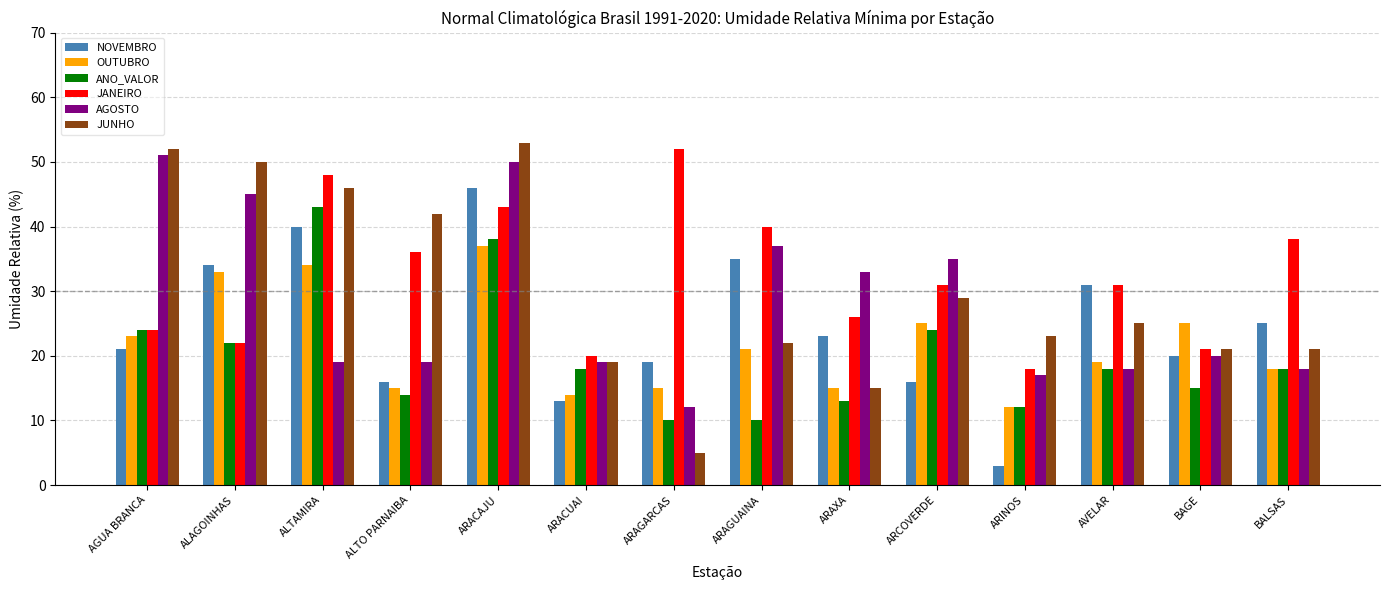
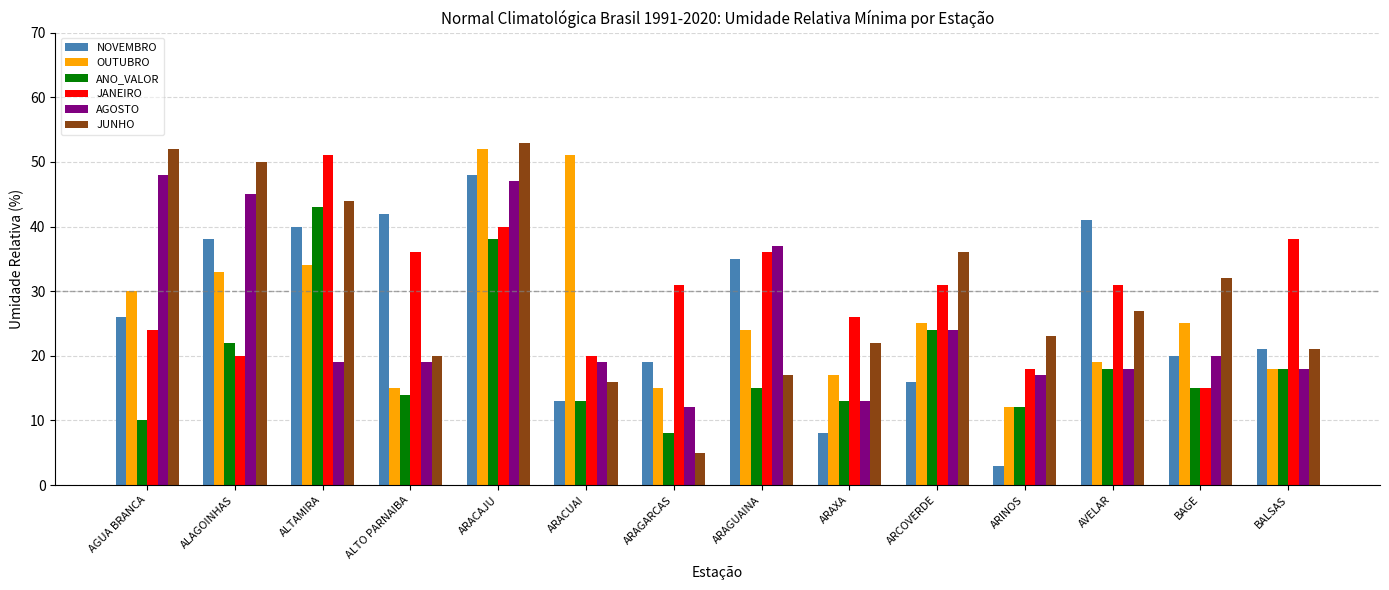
NOVEMBRO, AGUA BRANCA: 21 -> 26
OUTUBRO, AGUA BRANCA: 23 -> 30
ANO_VALOR, AGUA BRANCA: 24 -> 10
AGOSTO, AGUA BRANCA: 51 -> 48
NOVEMBRO, ALAGOINHAS: 34 -> 38
JANEIRO, ALAGOINHAS: 22 -> 20
JANEIRO, ALTAMIRA: 48 -> 51
JUNHO, ALTAMIRA: 46 -> 44
NOVEMBRO, ALTO PARNAIBA: 16 -> 42
JUNHO, ALTO PARNAIBA: 42 -> 20
NOVEMBRO, ARACAJU: 46 -> 48
OUTUBRO, ARACAJU: 37 -> 52
JANEIRO, ARACAJU: 43 -> 40
AGOSTO, ARACAJU: 50 -> 47
OUTUBRO, ARACUAI: 14 -> 51
ANO_VALOR, ARACUAI: 18 -> 13
JUNHO, ARACUAI: 19 -> 16
ANO_VALOR, ARAGARCAS: 10 -> 8
JANEIRO, ARAGARCAS: 52 -> 31
OUTUBRO, ARAGUAINA: 21 -> 24
ANO_VALOR, ARAGUAINA: 10 -> 15
JANEIRO, ARAGUAINA: 40 -> 36
JUNHO, ARAGUAINA: 22 -> 17
NOVEMBRO, ARAXA: 23 -> 8
OUTUBRO, ARAXA: 15 -> 17
AGOSTO, ARAXA: 33 -> 13
JUNHO, ARAXA: 15 -> 22
AGOSTO, ARCOVERDE: 35 -> 24
JUNHO, ARCOVERDE: 29 -> 36
NOVEMBRO, AVELAR: 31 -> 41
JUNHO, AVELAR: 25 -> 27
JANEIRO, BAGE: 21 -> 15
JUNHO, BAGE: 21 -> 32
NOVEMBRO, BALSAS: 25 -> 21
